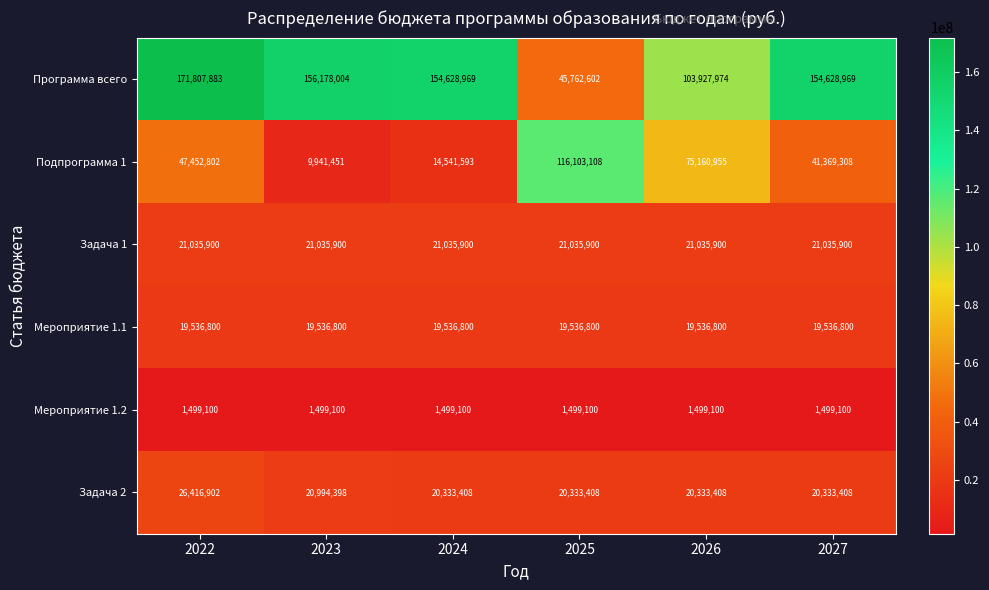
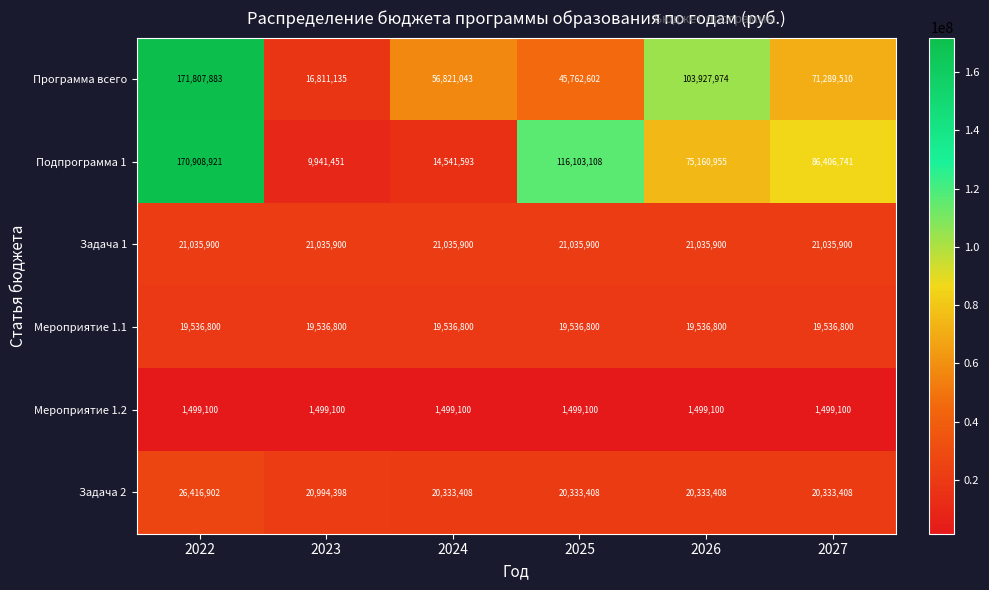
Программа всего, 2023: 156,178,004 -> 16,811,135
Программа всего, 2024: 154,628,969 -> 56,821,043
Программа всего, 2027: 154,628,969 -> 71,289,510
Подпрограмма 1, 2022: 47,452,802 -> 170,908,921
Подпрограмма 1, 2027: 41,369,308 -> 86,406,741
